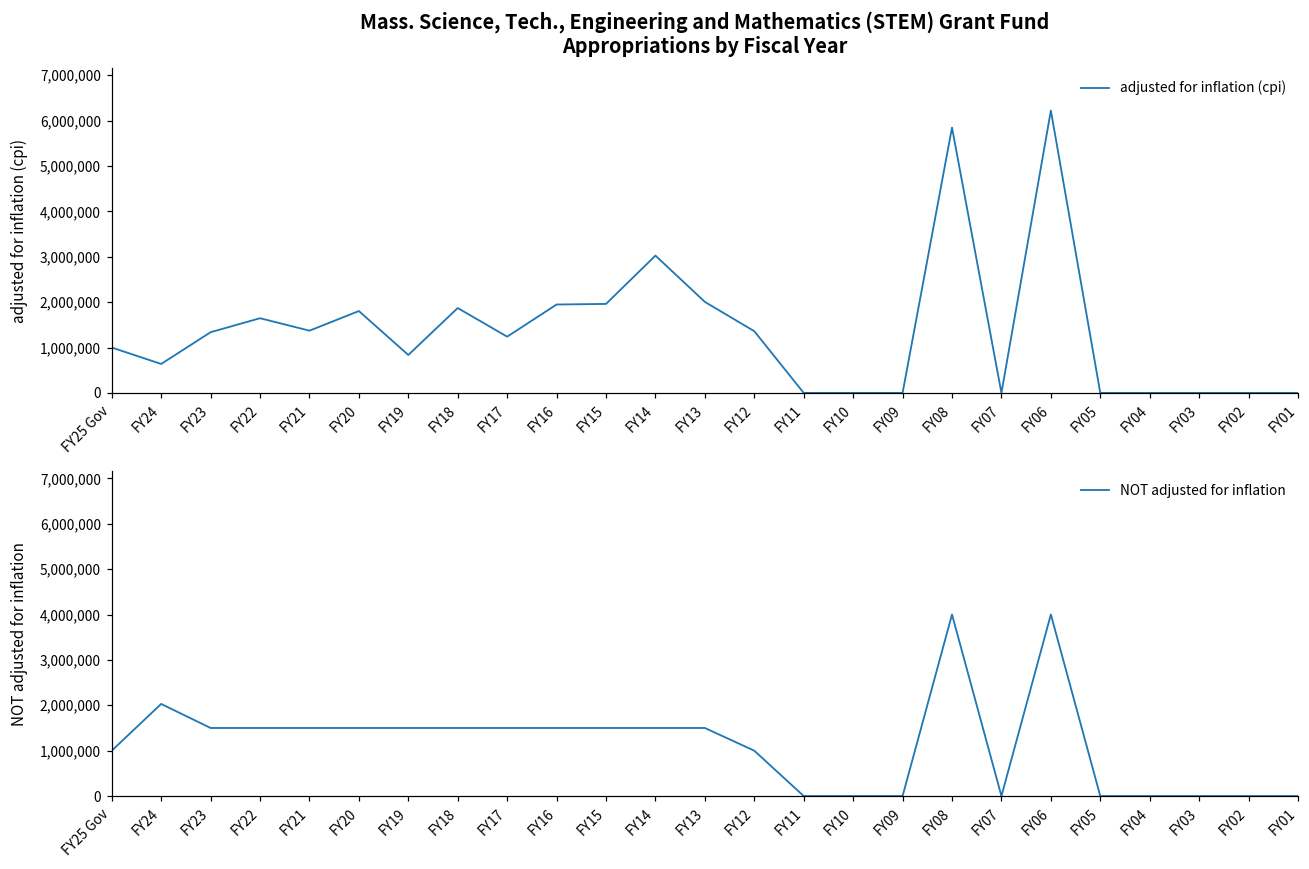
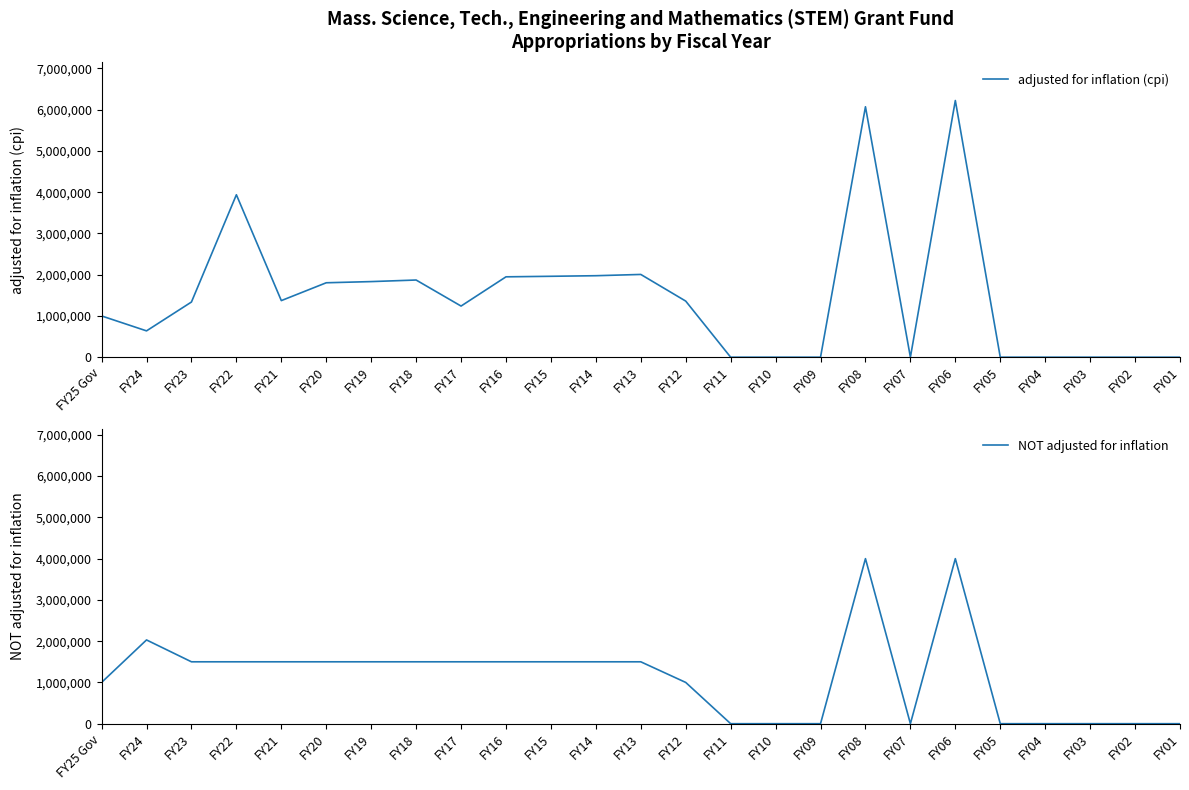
Mass. Science, Tech., Engineering and Mathematics (STEM) Grant Fund Appropriations by Fiscal Year, FY22: 1,600,000 -> 3,900,000
Mass. Science, Tech., Engineering and Mathematics (STEM) Grant Fund Appropriations by Fiscal Year, FY19: 800,000 -> 1,800,000
Mass. Science, Tech., Engineering and Mathematics (STEM) Grant Fund Appropriations by Fiscal Year, FY14: 3,000,000 -> 2,000,000
Mass. Science, Tech., Engineering and Mathematics (STEM) Grant Fund Appropriations by Fiscal Year, FY08: 5,800,000 -> 6,100,000
